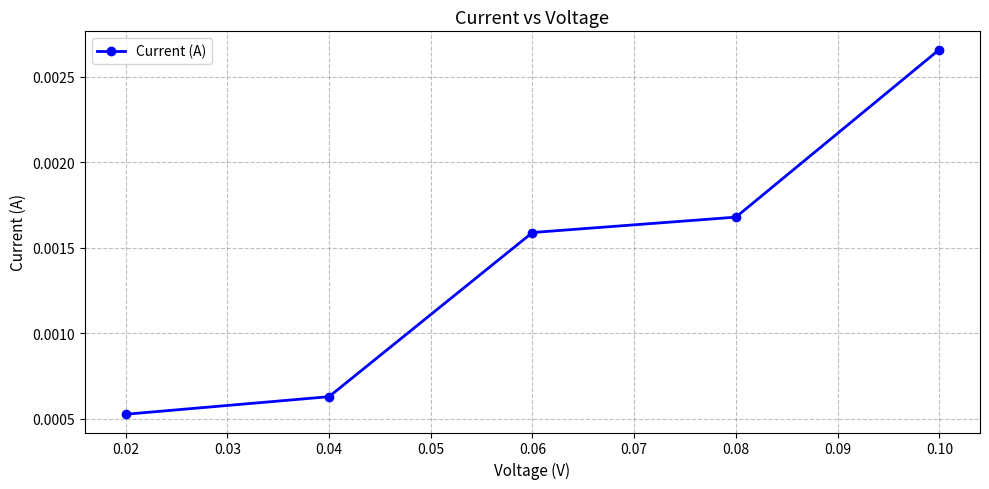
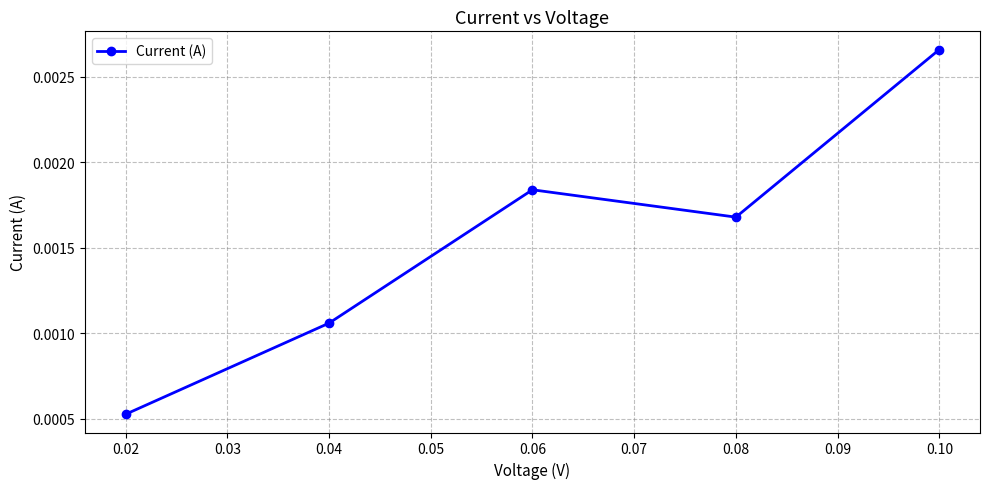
0.04: 0.00063 -> 0.00106
0.06: 0.00159 -> 0.00184
